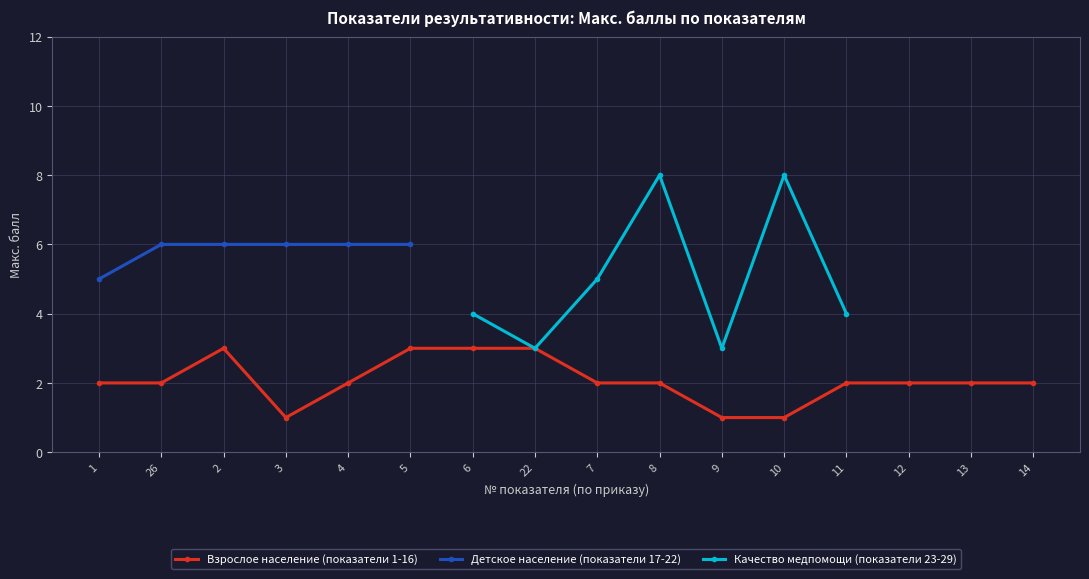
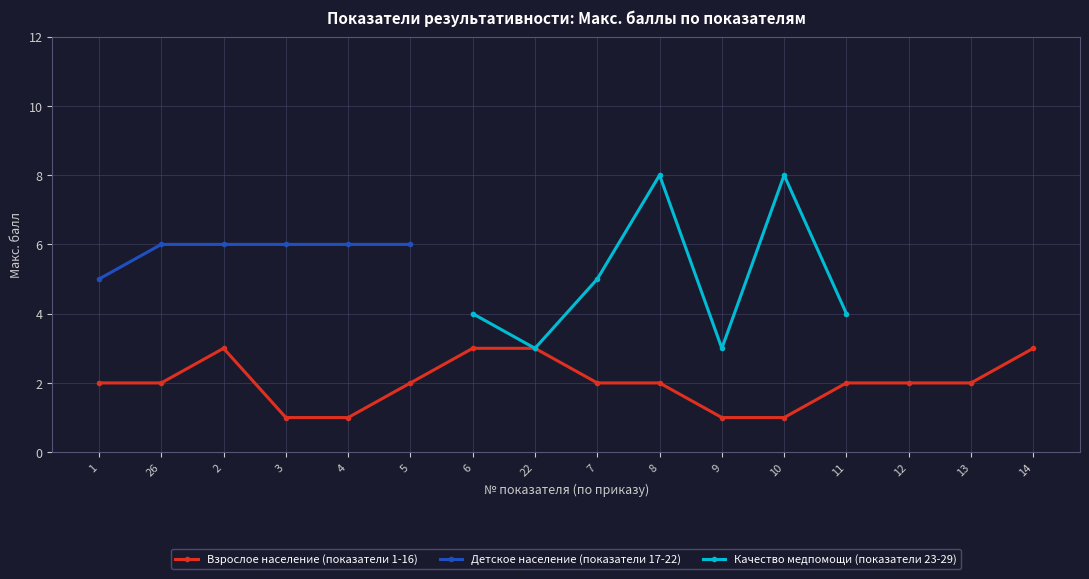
Взрослое население (показатели 1-16), 4: 2 -> 1
Взрослое население (показатели 1-16), 5: 3 -> 2
Взрослое население (показатели 1-16), 14: 2 -> 3
